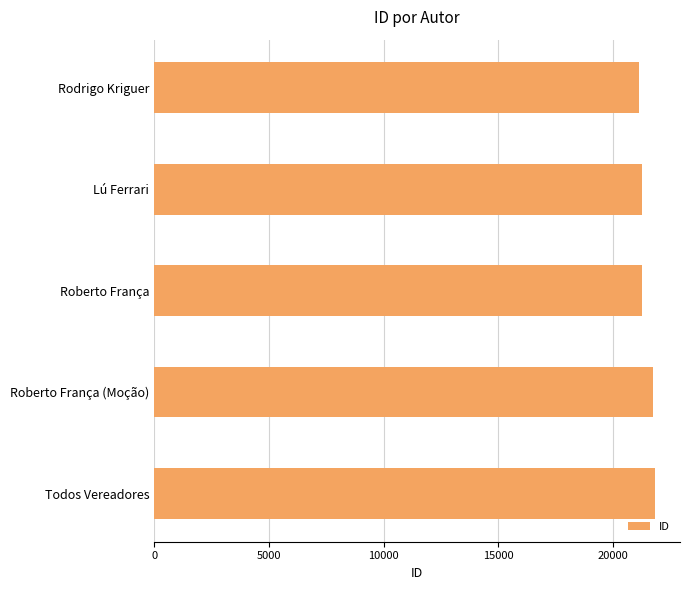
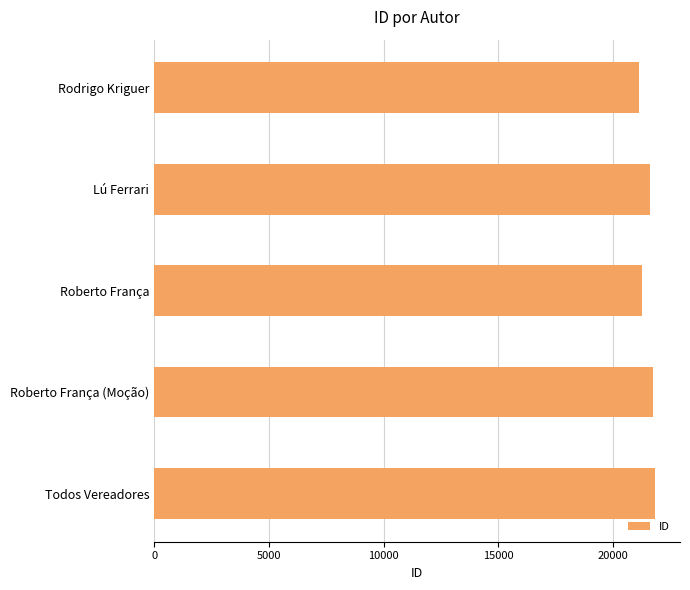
Lú Ferrari: 21200 -> 21600
